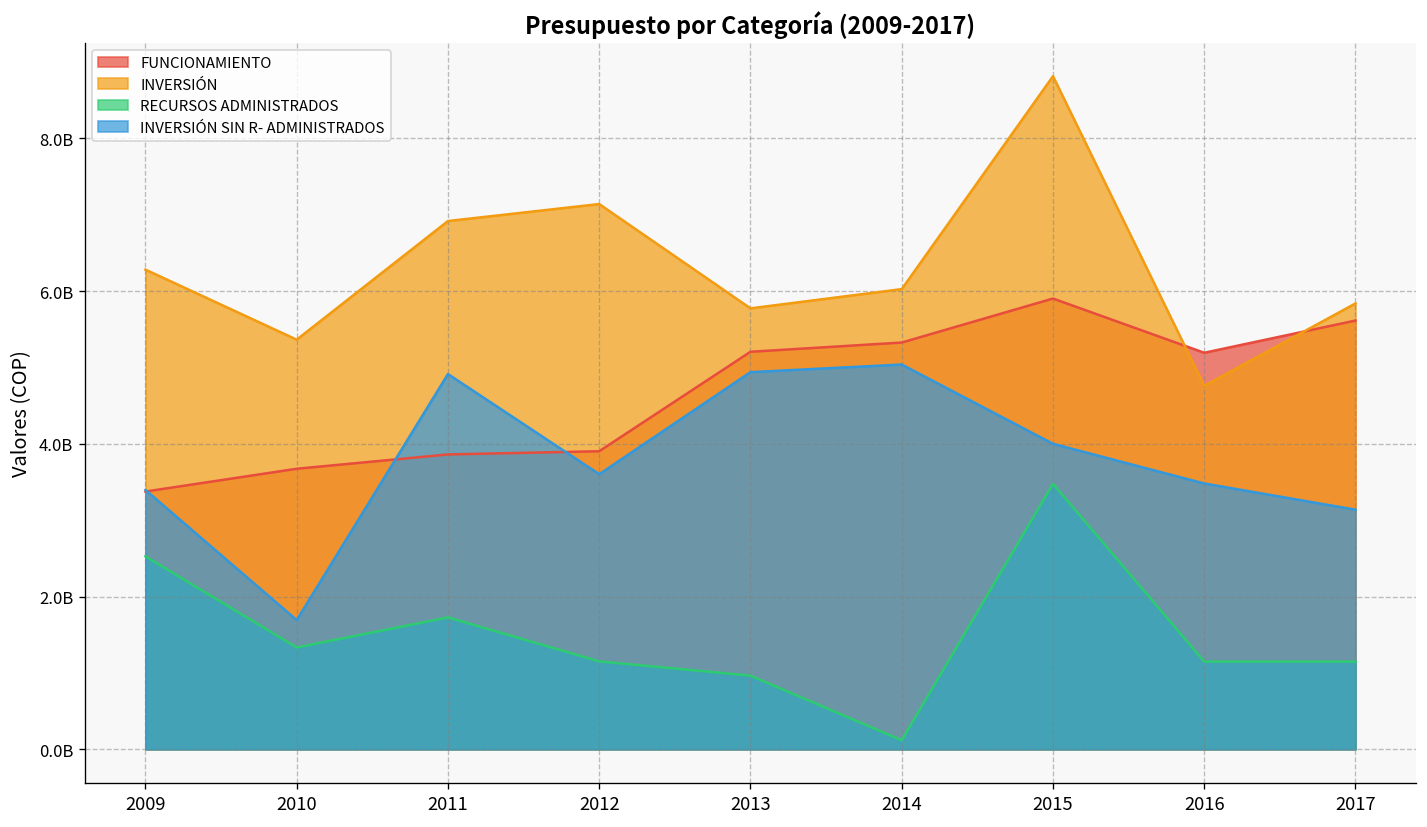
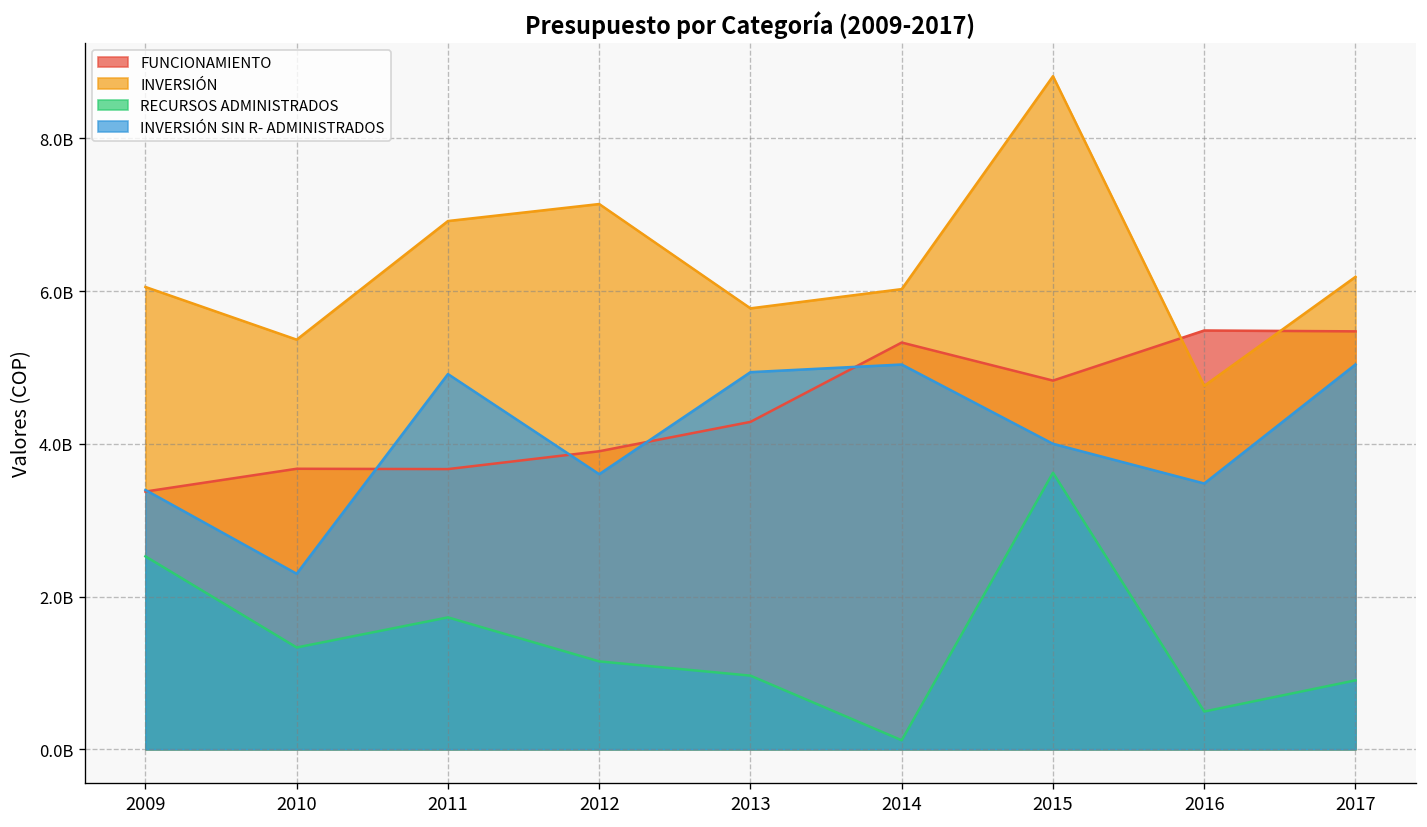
INVERSIÓN, 2009: 6300000000 -> 6100000000
INVERSIÓN SIN R- ADMINISTRADOS, 2010: 1700000000 -> 2300000000
FUNCIONAMIENTO, 2011: 3900000000 -> 3700000000
FUNCIONAMIENTO, 2013: 5200000000 -> 4300000000
FUNCIONAMIENTO, 2015: 5900000000 -> 4800000000
RECURSOS ADMINISTRADOS, 2015: 3500000000 -> 3600000000
FUNCIONAMIENTO, 2016: 5200000000 -> 5500000000
RECURSOS ADMINISTRADOS, 2016: 1100000000 -> 500000000
FUNCIONAMIENTO, 2017: 5600000000 -> 5500000000
INVERSIÓN, 2017: 5800000000 -> 6200000000
RECURSOS ADMINISTRADOS, 2017: 1100000000 -> 900000000
INVERSIÓN SIN R- ADMINISTRADOS, 2017: 3100000000 -> 5000000000
